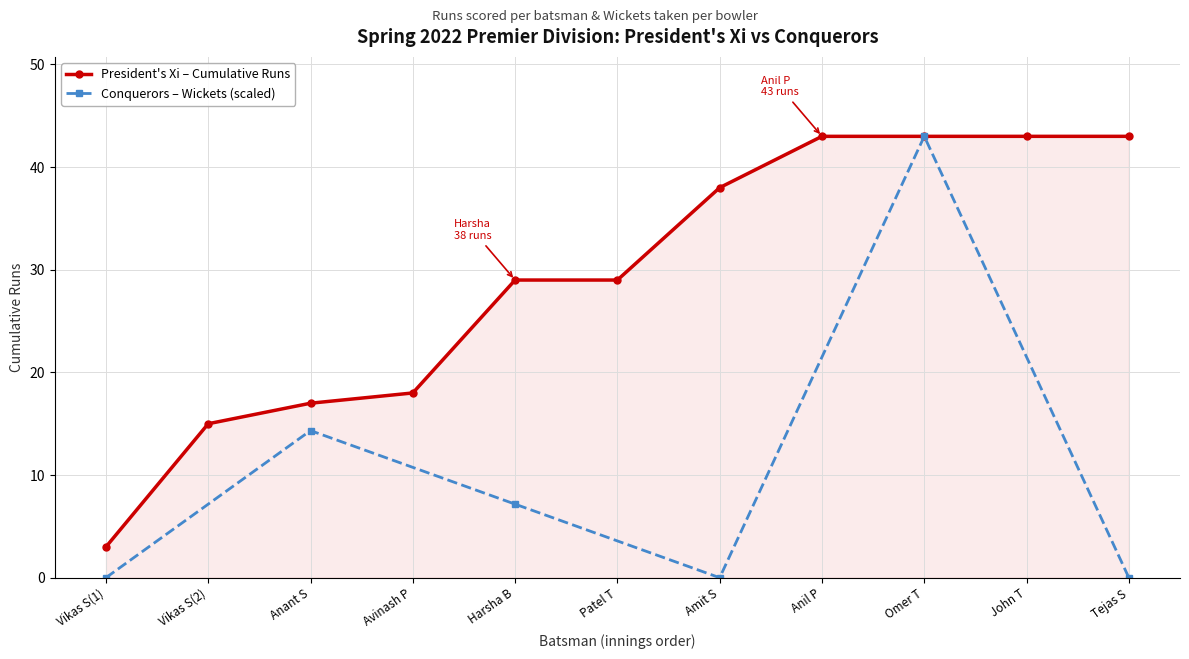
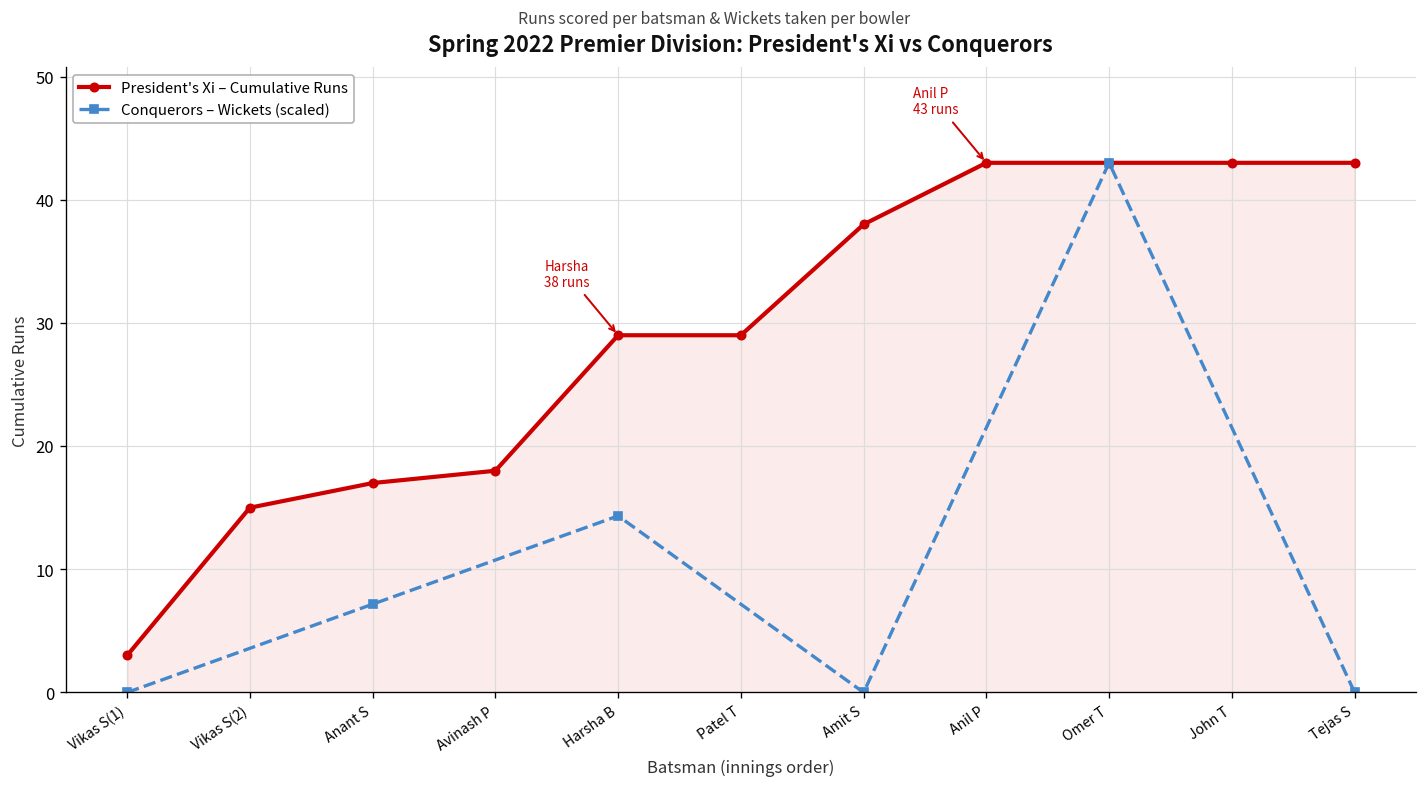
Conquerors – Wickets (scaled), Anant S: 14.3 -> 7.2
Conquerors – Wickets (scaled), Harsha B: 7.2 -> 14.3
